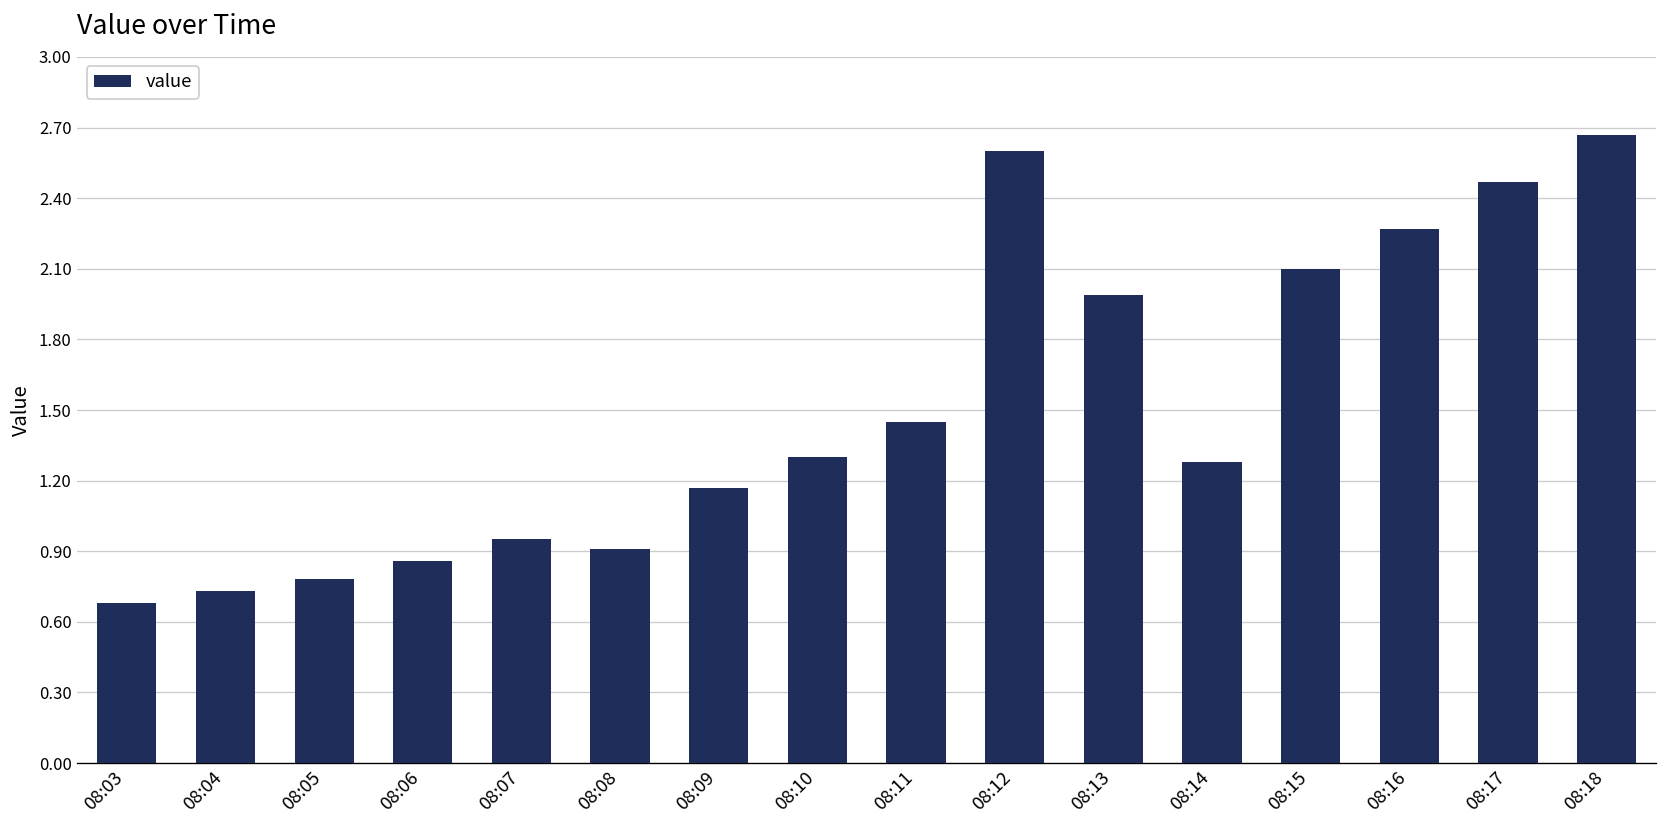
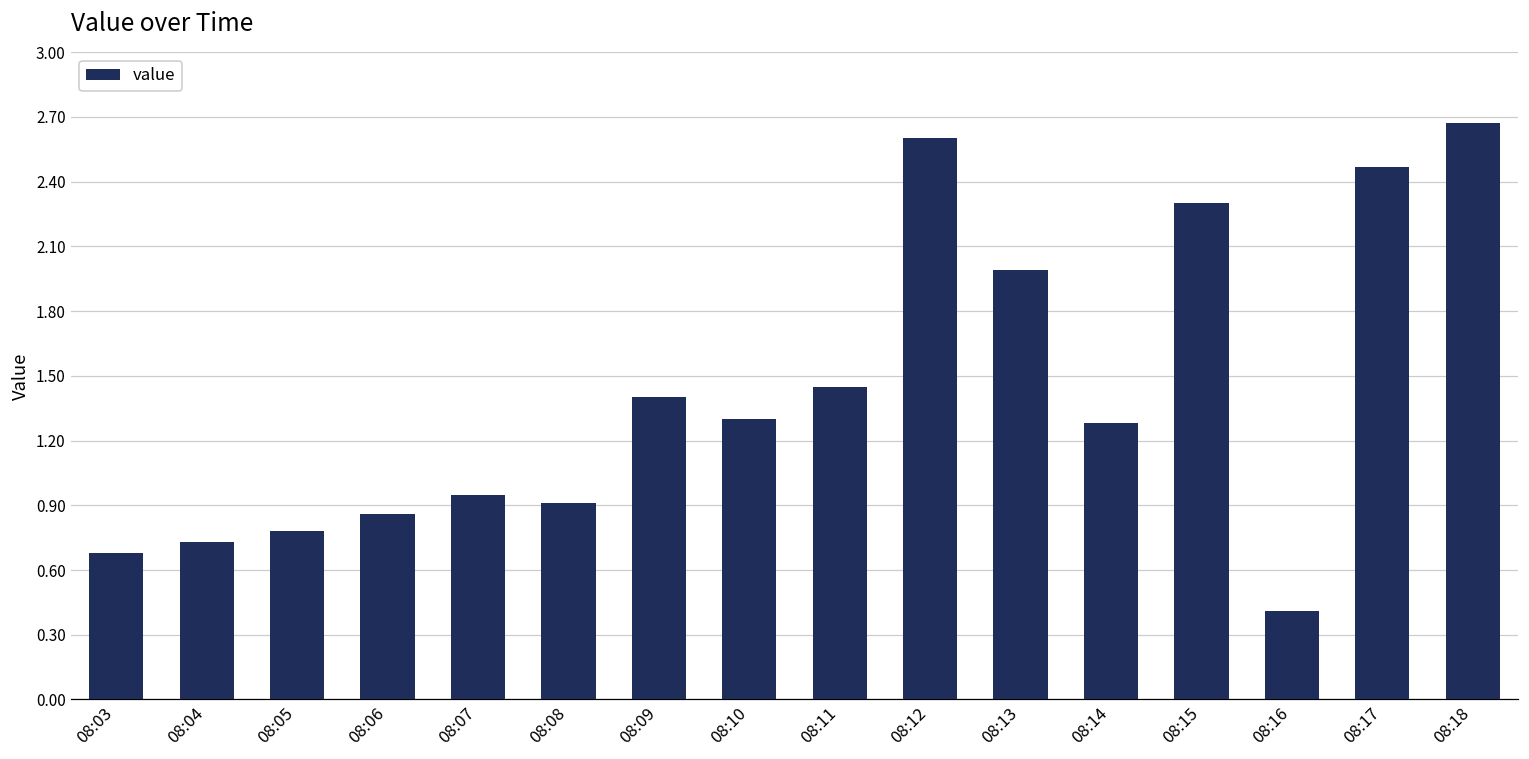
08:09: 1.17 -> 1.40
08:15: 2.1 -> 2.3
08:16: 2.27 -> 0.41
